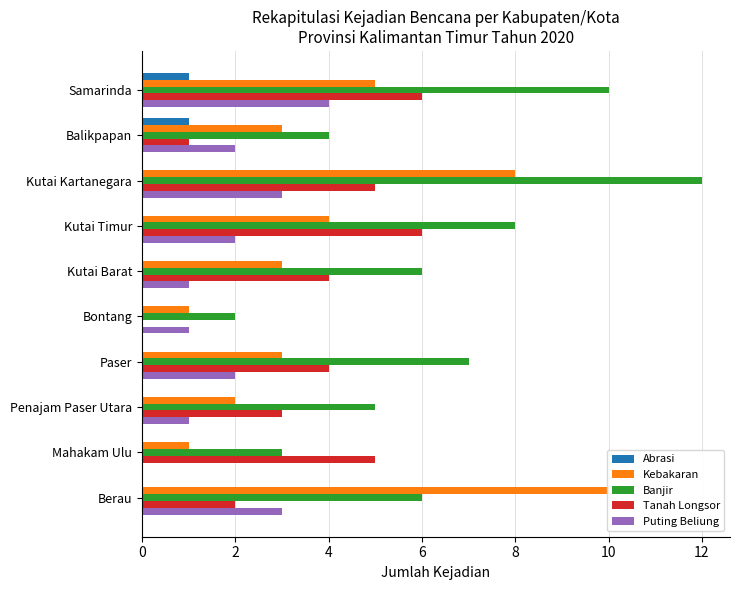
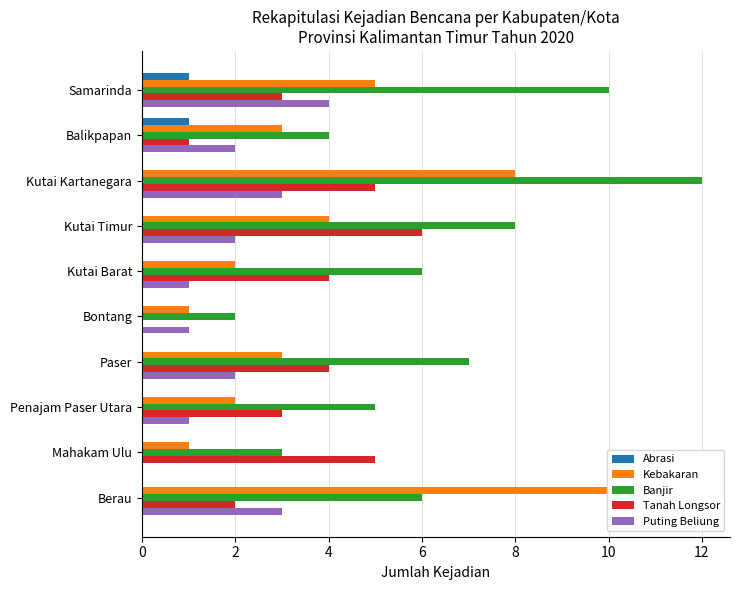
Tanah Longsor, Samarinda: 6 -> 3
Kebakaran, Kutai Barat: 3 -> 2
